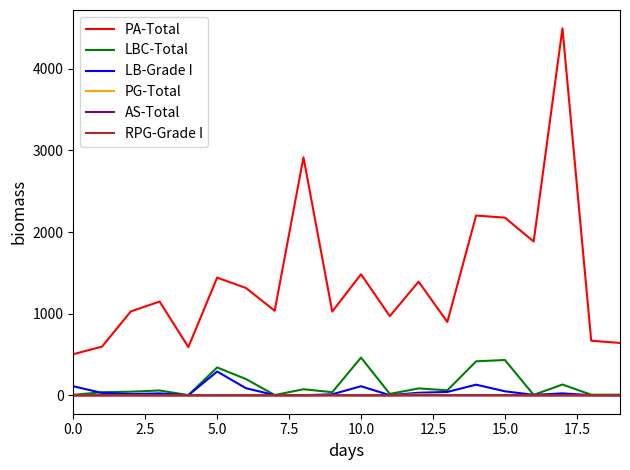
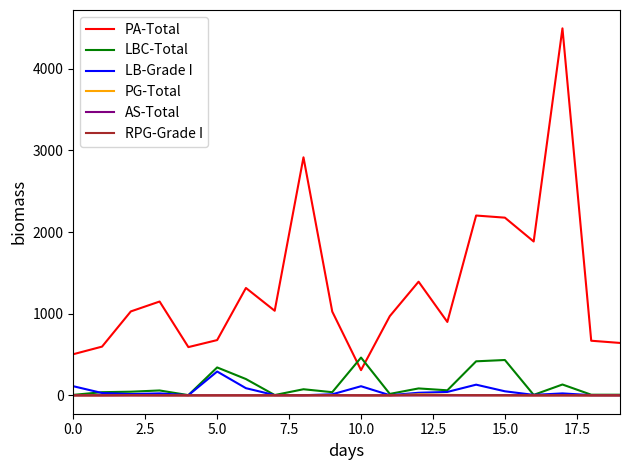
PA-Total, 5.0: 1400 -> 700
PA-Total, 10.0: 1500 -> 300
